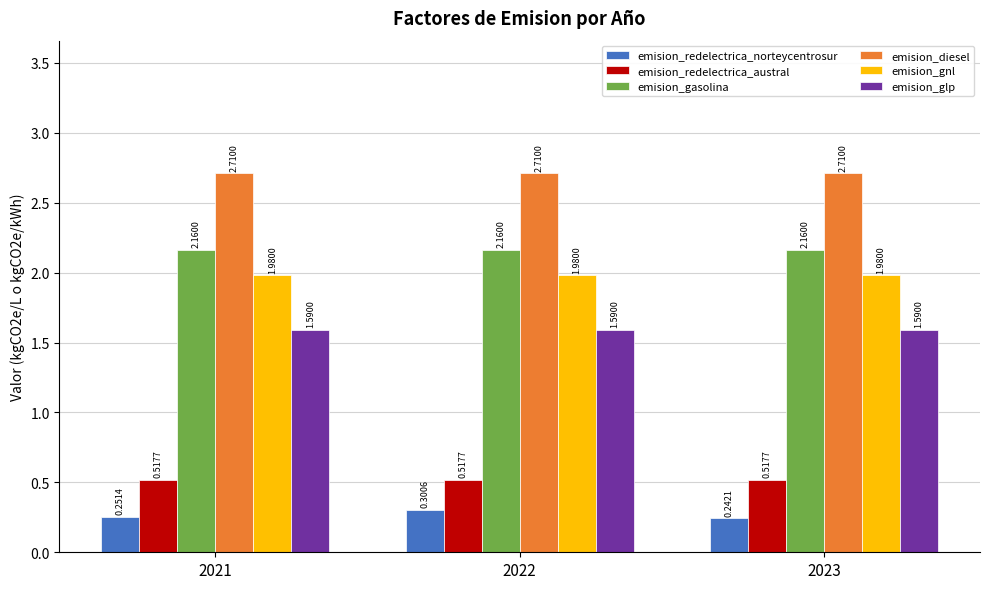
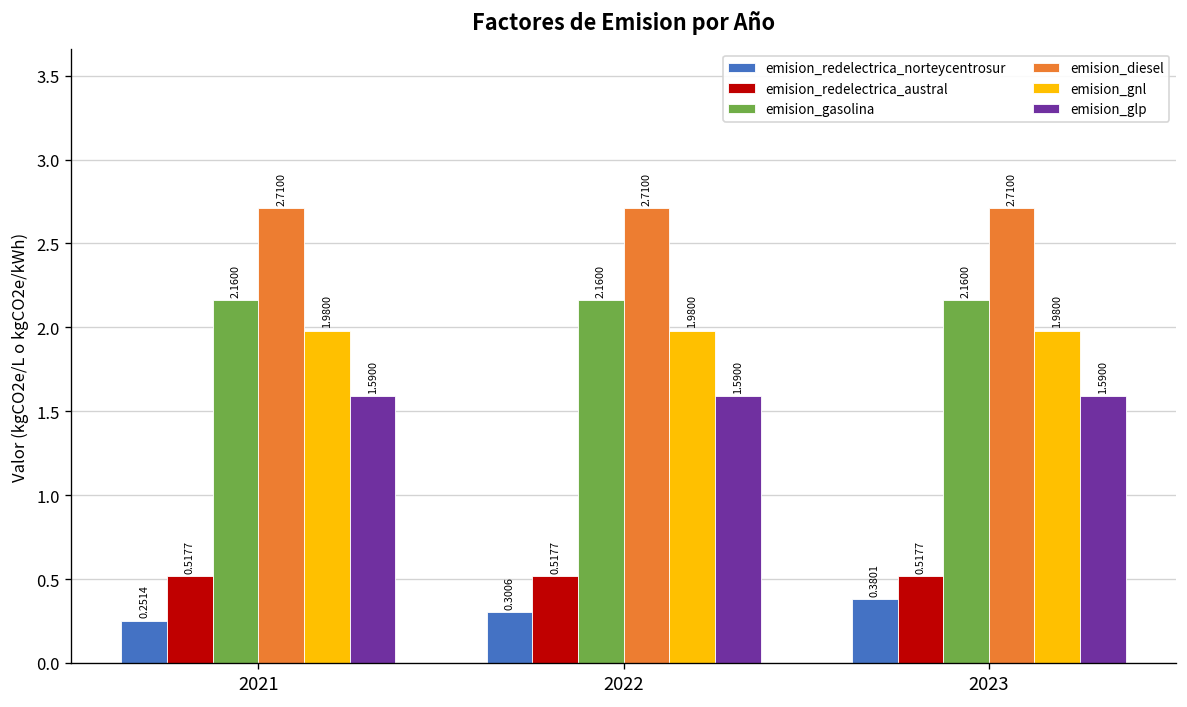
emision_redelectrica_norteycentrosur, 2023: 0.2421 -> 0.3801
